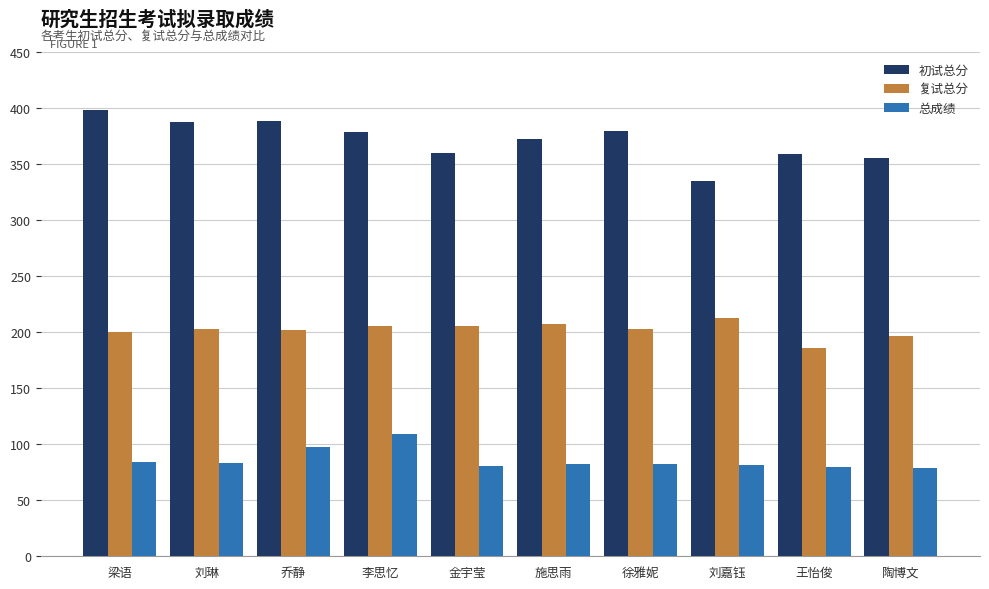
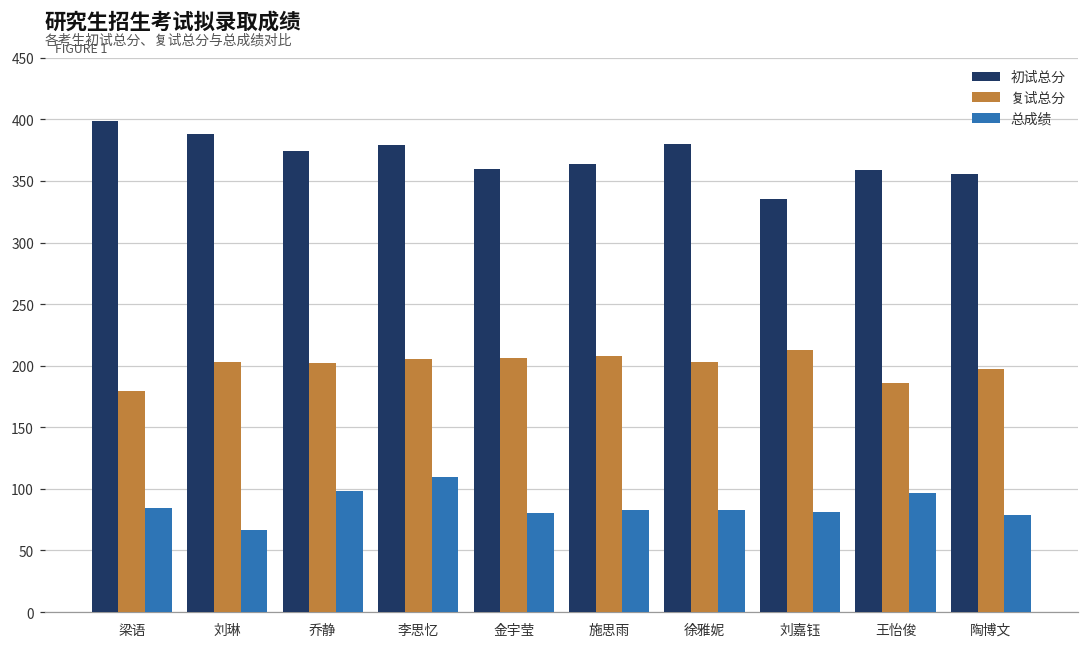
复试总分, 梁语: 201 -> 180
总成绩, 刘琳: 84 -> 67
初试总分, 乔静: 389 -> 374
初试总分, 施思雨: 373 -> 364
总成绩, 王怡俊: 80 -> 97
